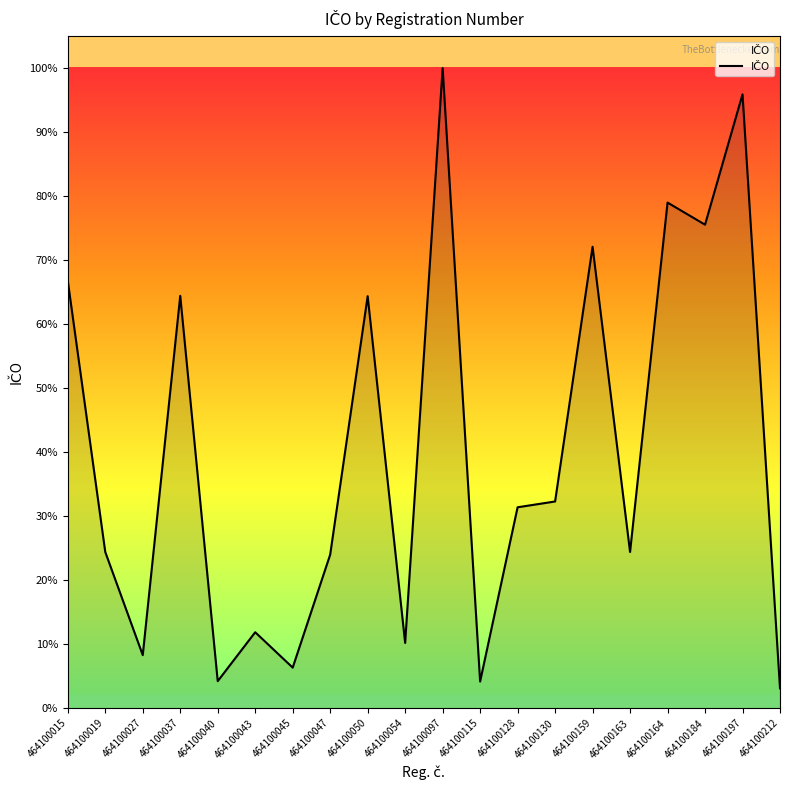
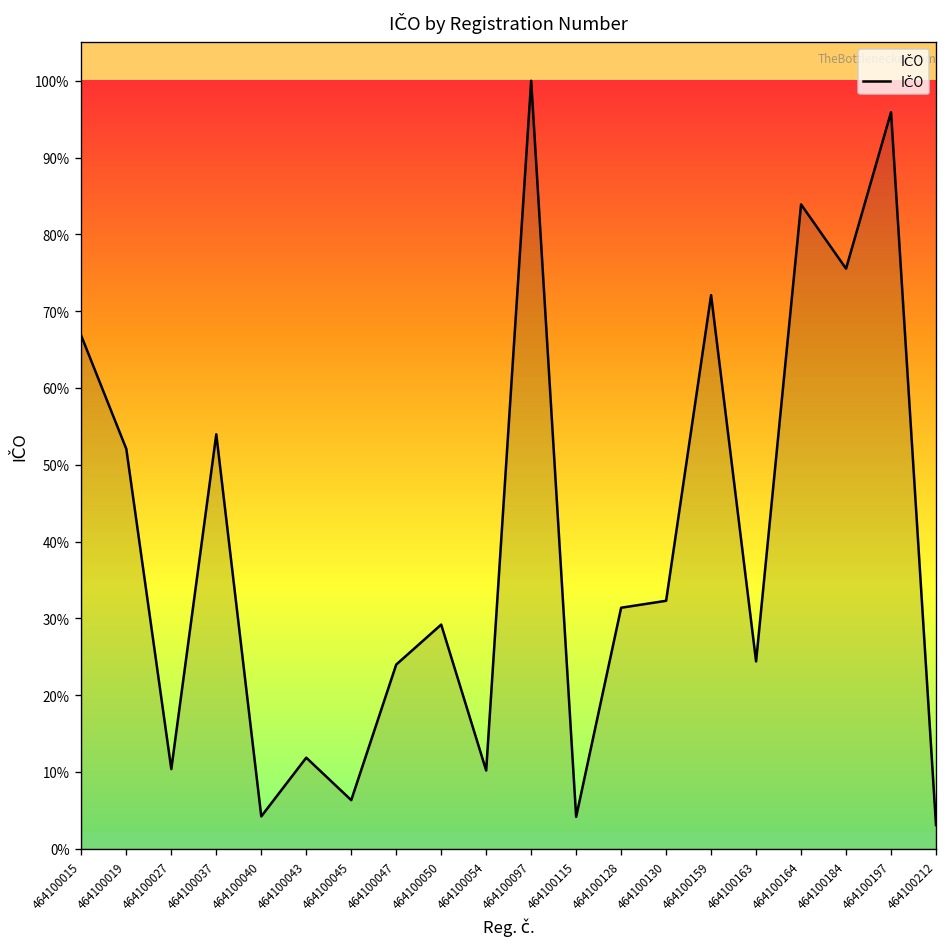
464100019: 24% -> 52%
464100027: 8% -> 10%
464100037: 64% -> 54%
464100050: 64% -> 29%
464100164: 79% -> 84%
